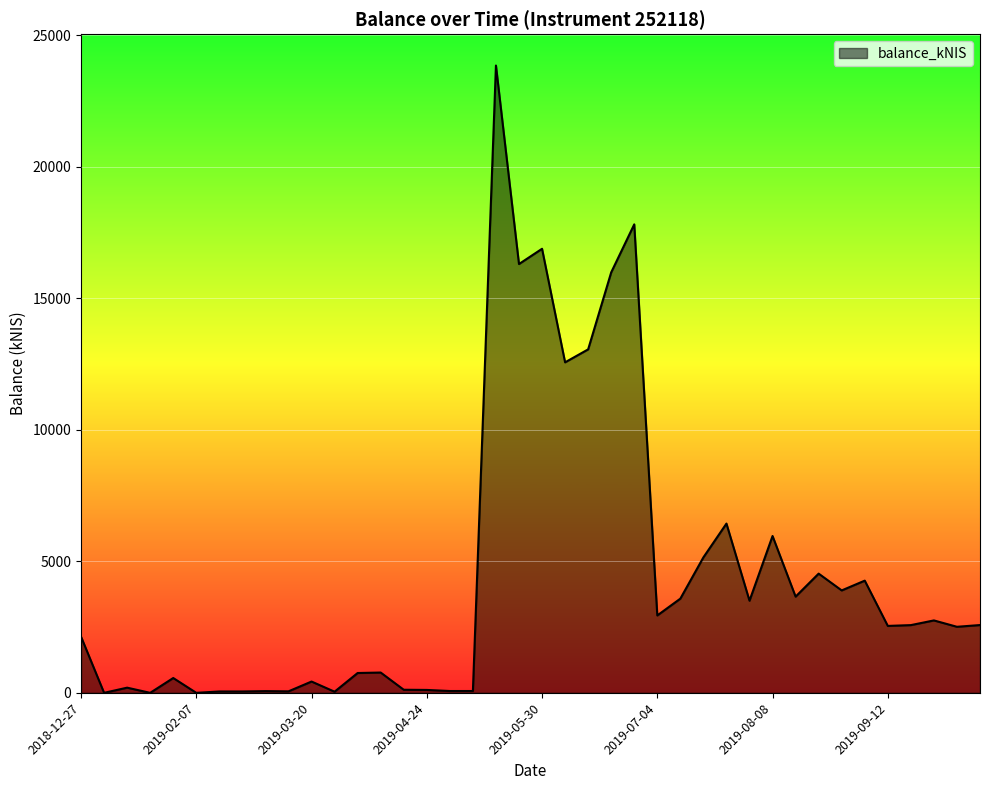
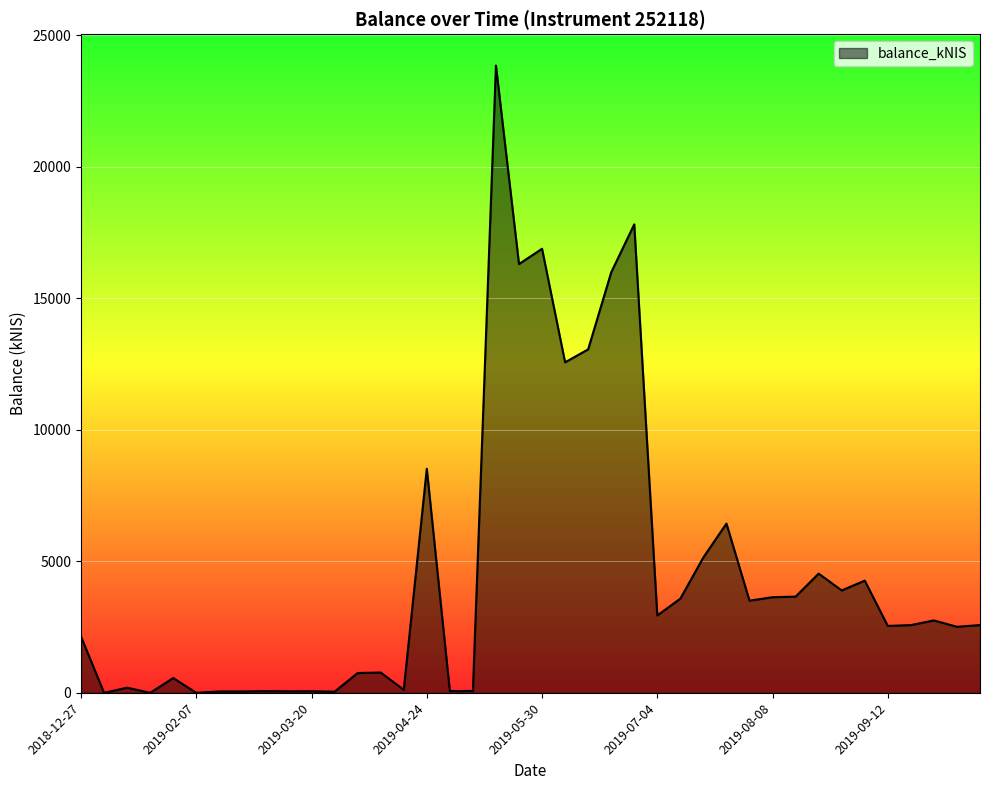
2019-03-20: 400 -> 100
2019-04-24: 100 -> 8500
2019-08-08: 6000 -> 3600
